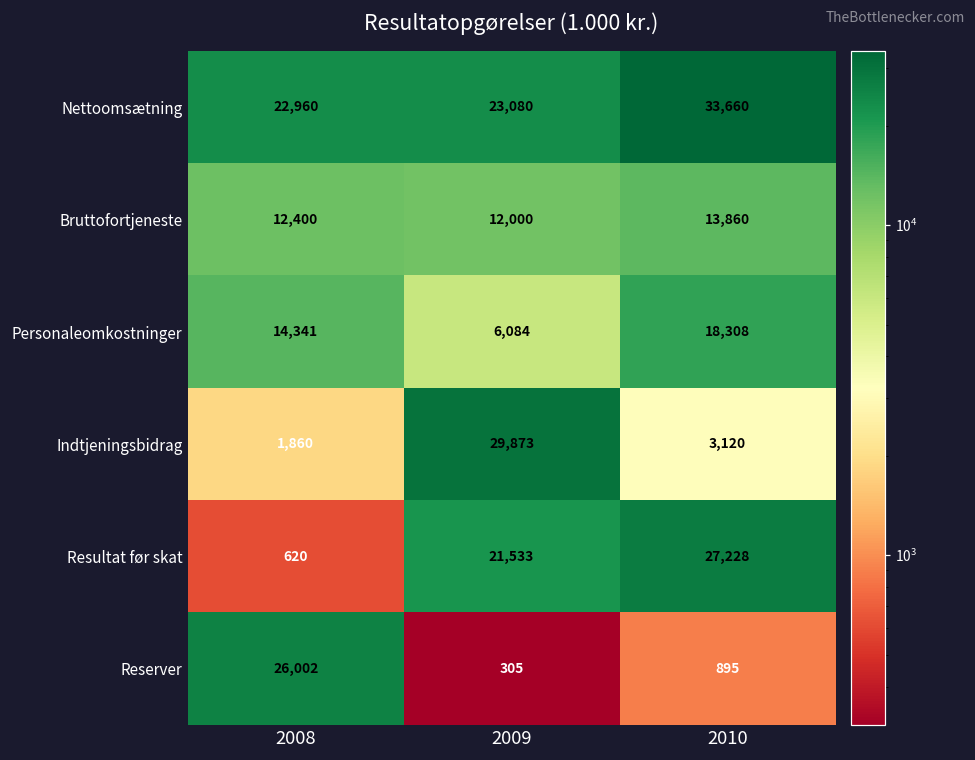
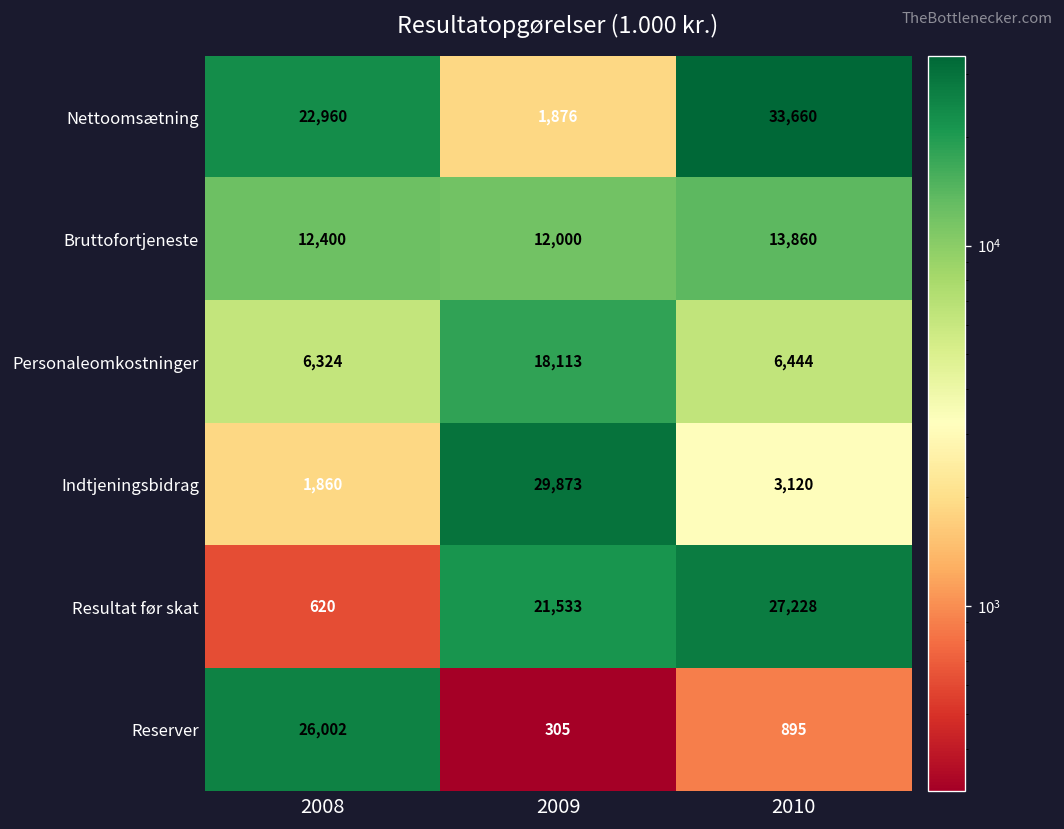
Nettoomsætning, 2009: 23,080 -> 1,876
Personaleomkostninger, 2008: 14,341 -> 6,324
Personaleomkostninger, 2009: 6,084 -> 18,113
Personaleomkostninger, 2010: 18,308 -> 6,444
